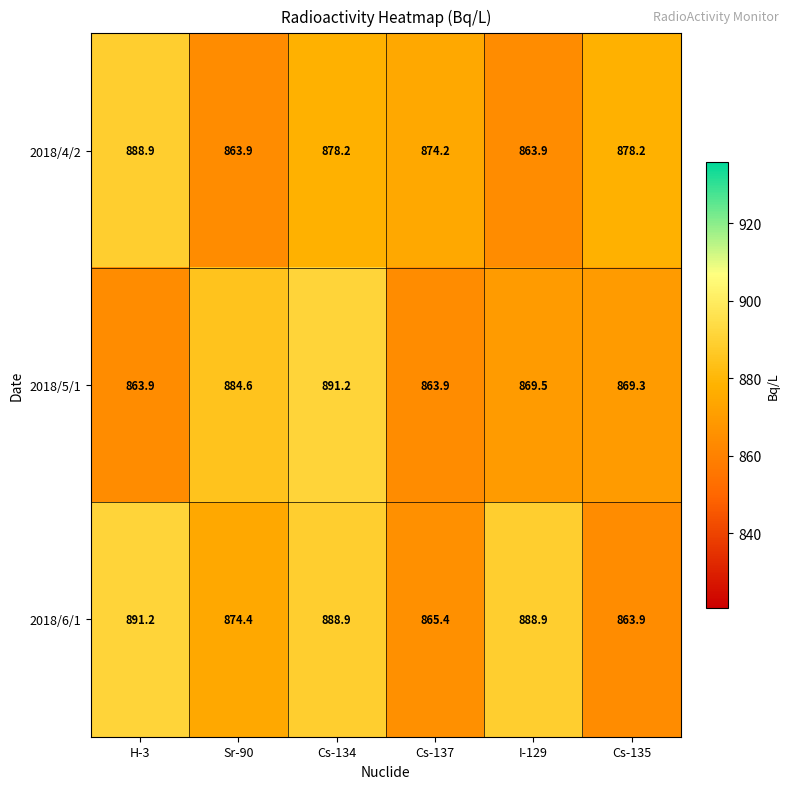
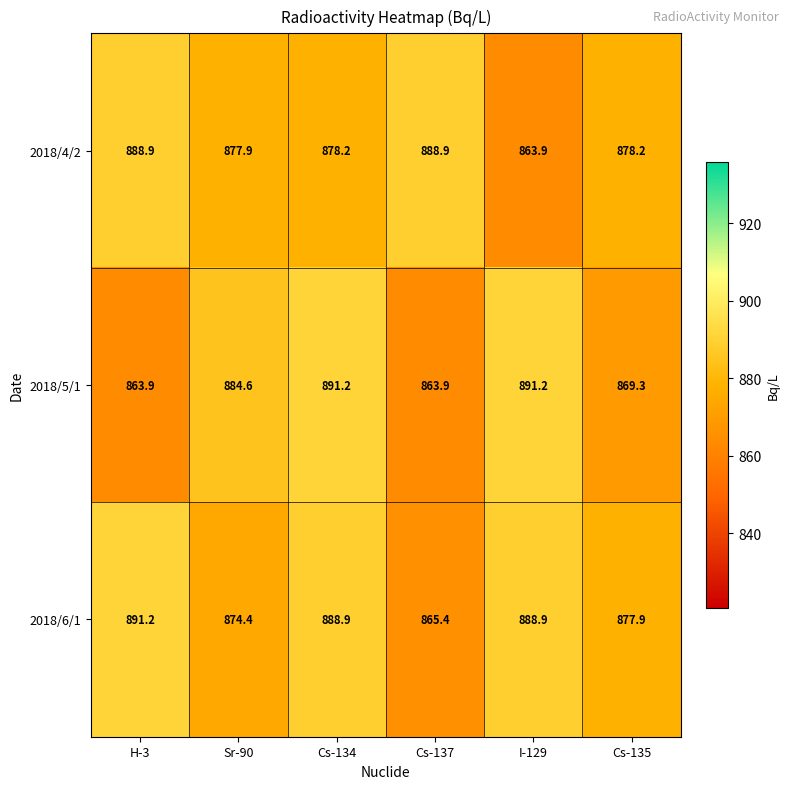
2018/4/2, Sr-90: 863.9 -> 877.9
2018/4/2, Cs-137: 874.2 -> 888.9
2018/5/1, I-129: 869.5 -> 891.2
2018/6/1, Cs-135: 863.9 -> 877.9
